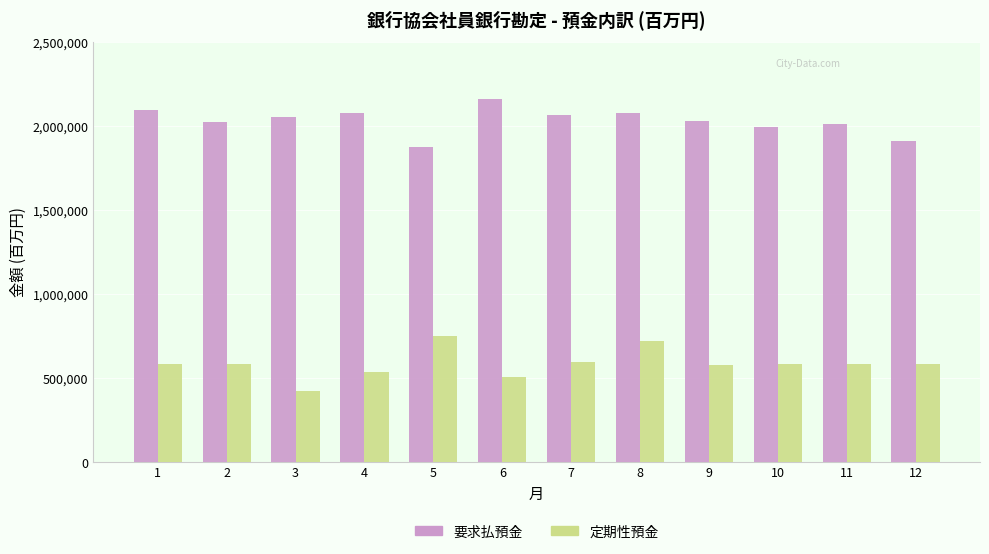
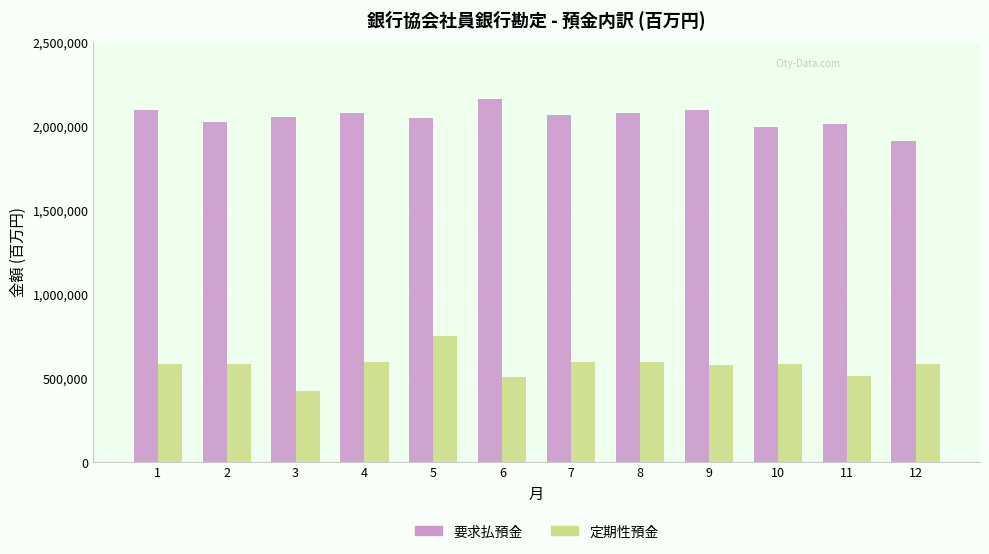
定期性預金, 4: 530,000 -> 600,000
要求払預金, 5: 1,870,000 -> 2,050,000
定期性預金, 8: 720,000 -> 590,000
要求払預金, 9: 2,030,000 -> 2,090,000
定期性預金, 11: 580,000 -> 510,000
